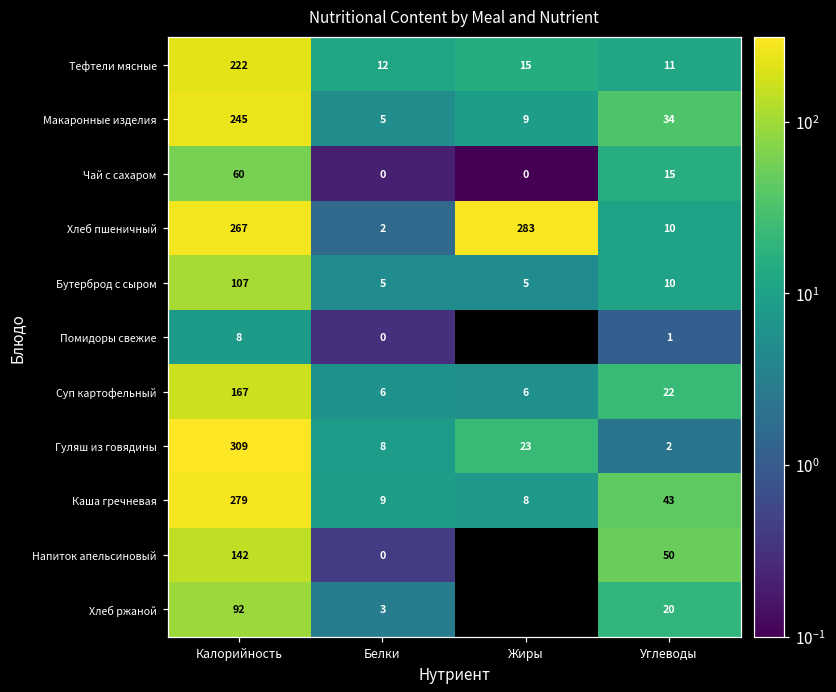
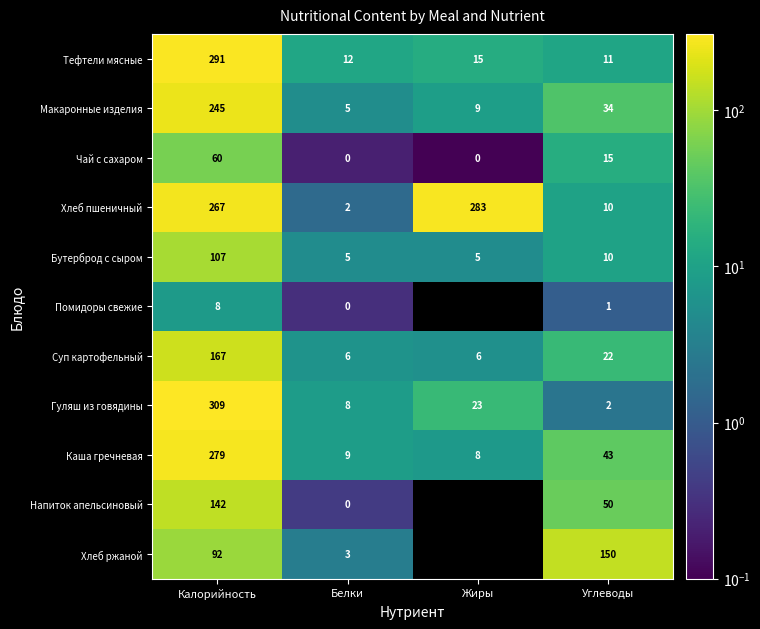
Тефтели мясные, Калорийность: 222 -> 291
Хлеб ржаной, Углеводы: 20 -> 150
